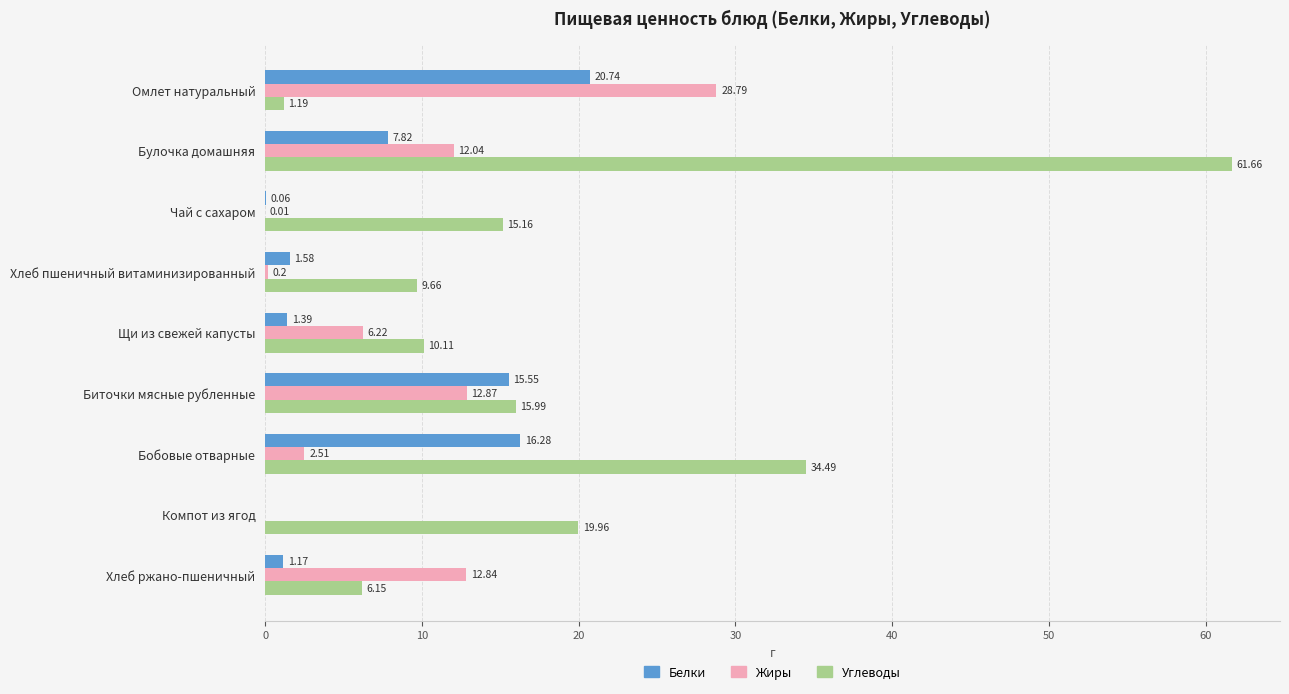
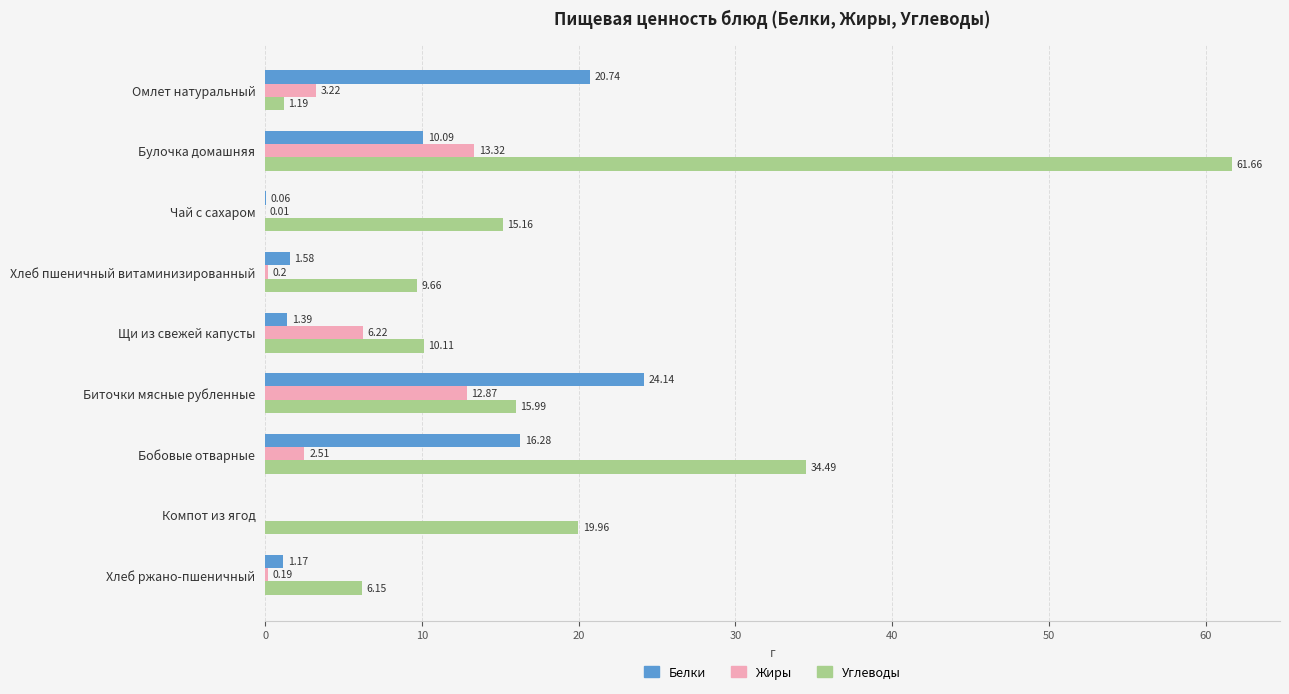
Жиры, Омлет натуральный: 28.79 -> 3.22
Белки, Булочка домашняя: 7.82 -> 10.09
Жиры, Булочка домашняя: 12.04 -> 13.32
Белки, Биточки мясные рубленные: 15.55 -> 24.14
Жиры, Хлеб ржано-пшеничный: 12.84 -> 0.19
